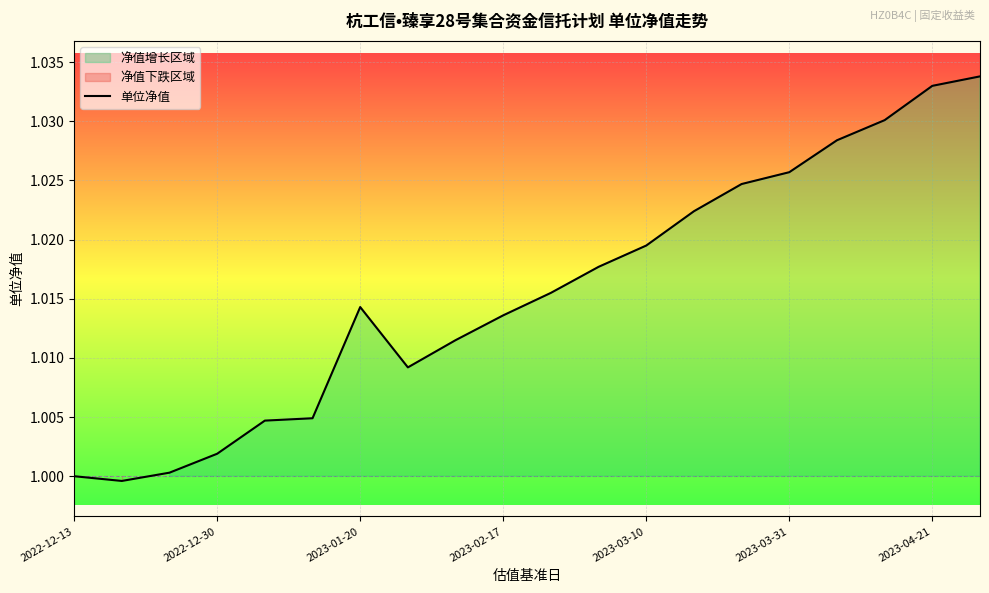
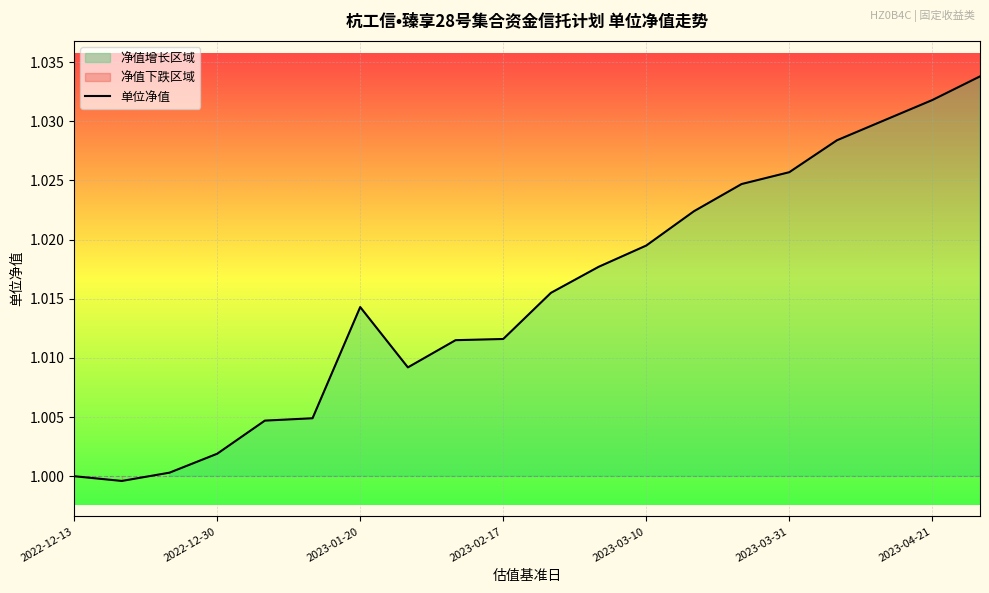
2023-02-17: 1.0136 -> 1.0116
2023-04-21: 1.0330 -> 1.0318
